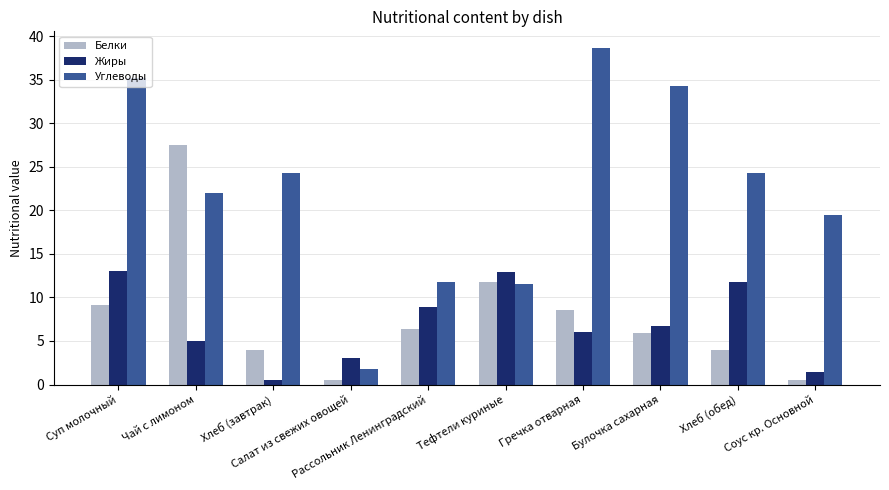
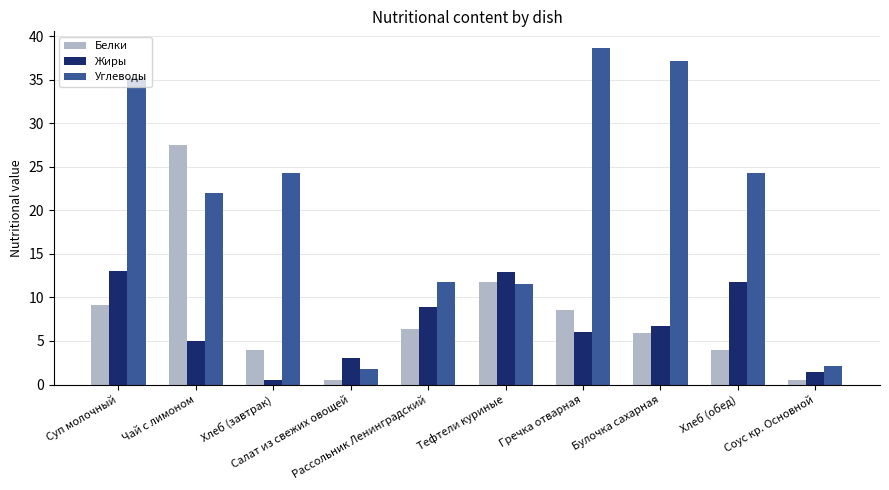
Углеводы, Булочка сахарная: 34 -> 37
Углеводы, Соус кр. Основной: 20 -> 2
